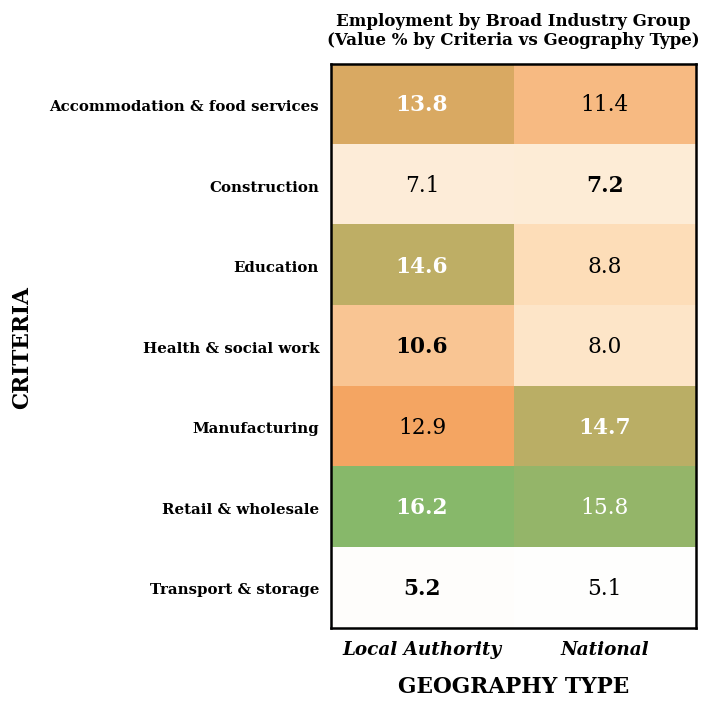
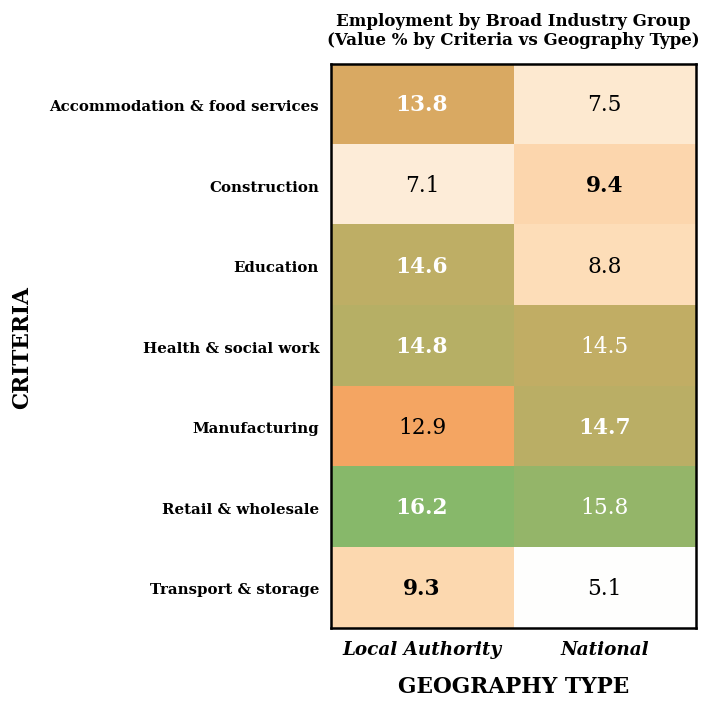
Accommodation & food services, National: 11.4 -> 7.5
Construction, National: 7.2 -> 9.4
Health & social work, Local Authority: 10.6 -> 14.8
Health & social work, National: 8.0 -> 14.5
Transport & storage, Local Authority: 5.2 -> 9.3
